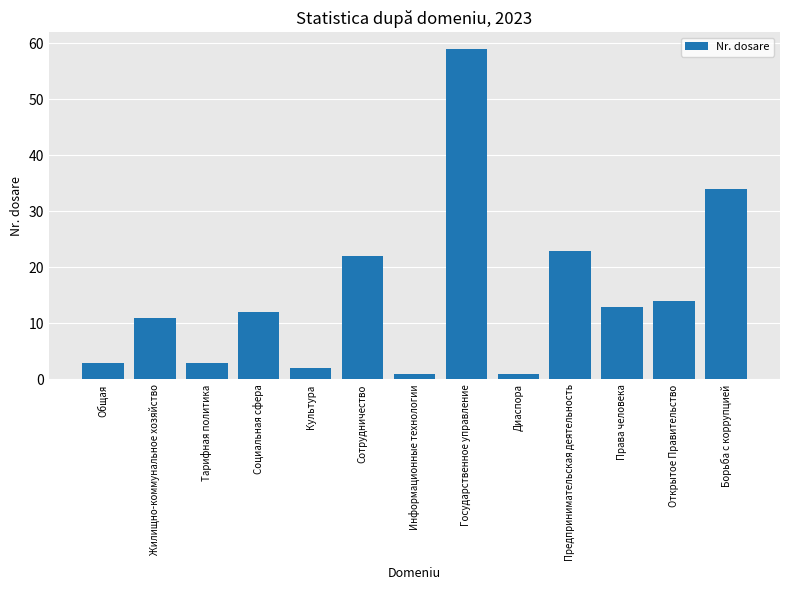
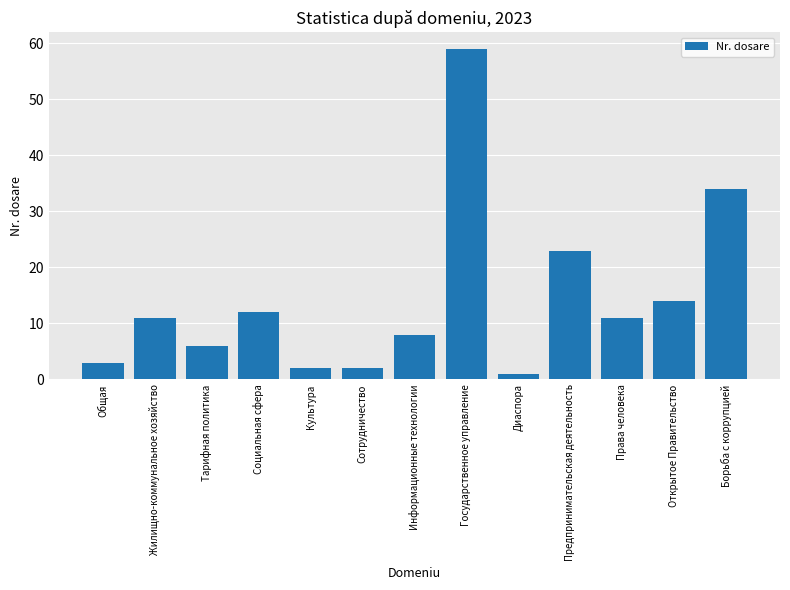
Тарифная политика: 3 -> 6
Сотрудничество: 22 -> 2
Информационные технологии: 1 -> 8
Права человека: 13 -> 11
